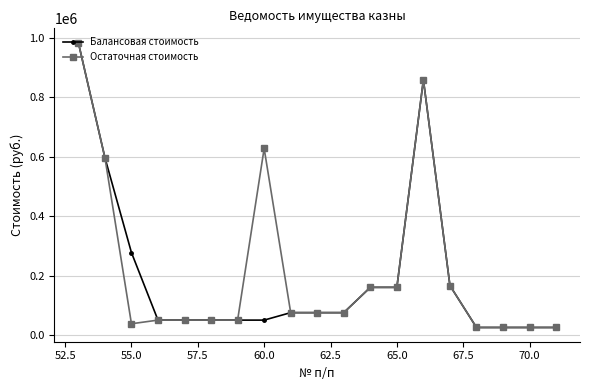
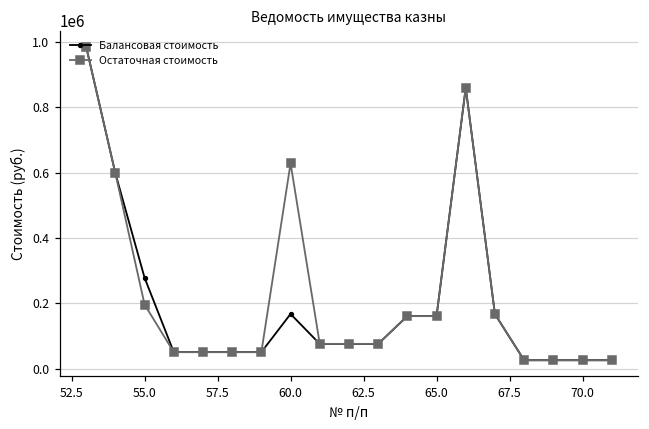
Остаточная стоимость, 55.0: 40000 -> 200000
Балансовая стоимость, 60.0: 50000 -> 170000
